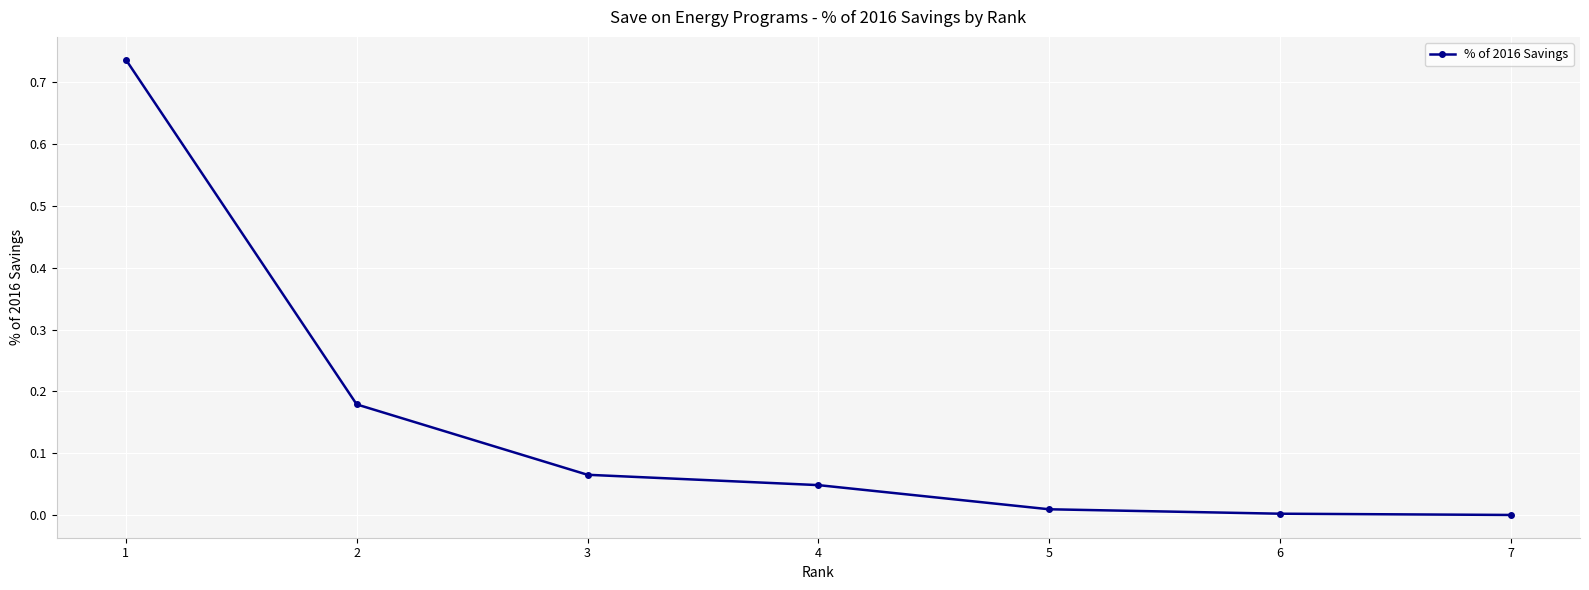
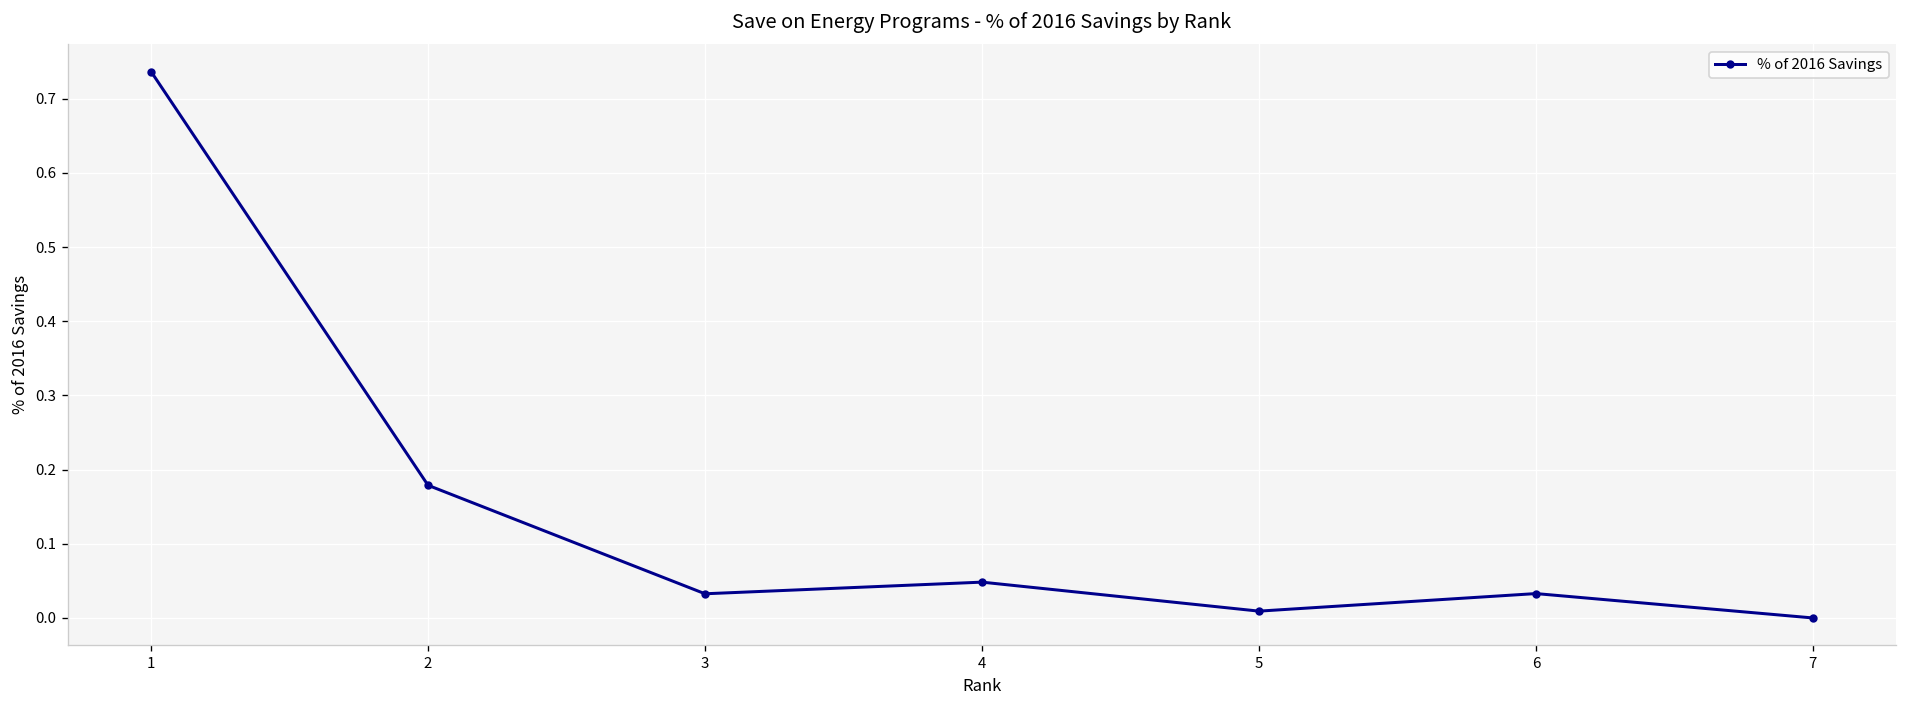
3: 0.07 -> 0.03
6: 0.00 -> 0.03
